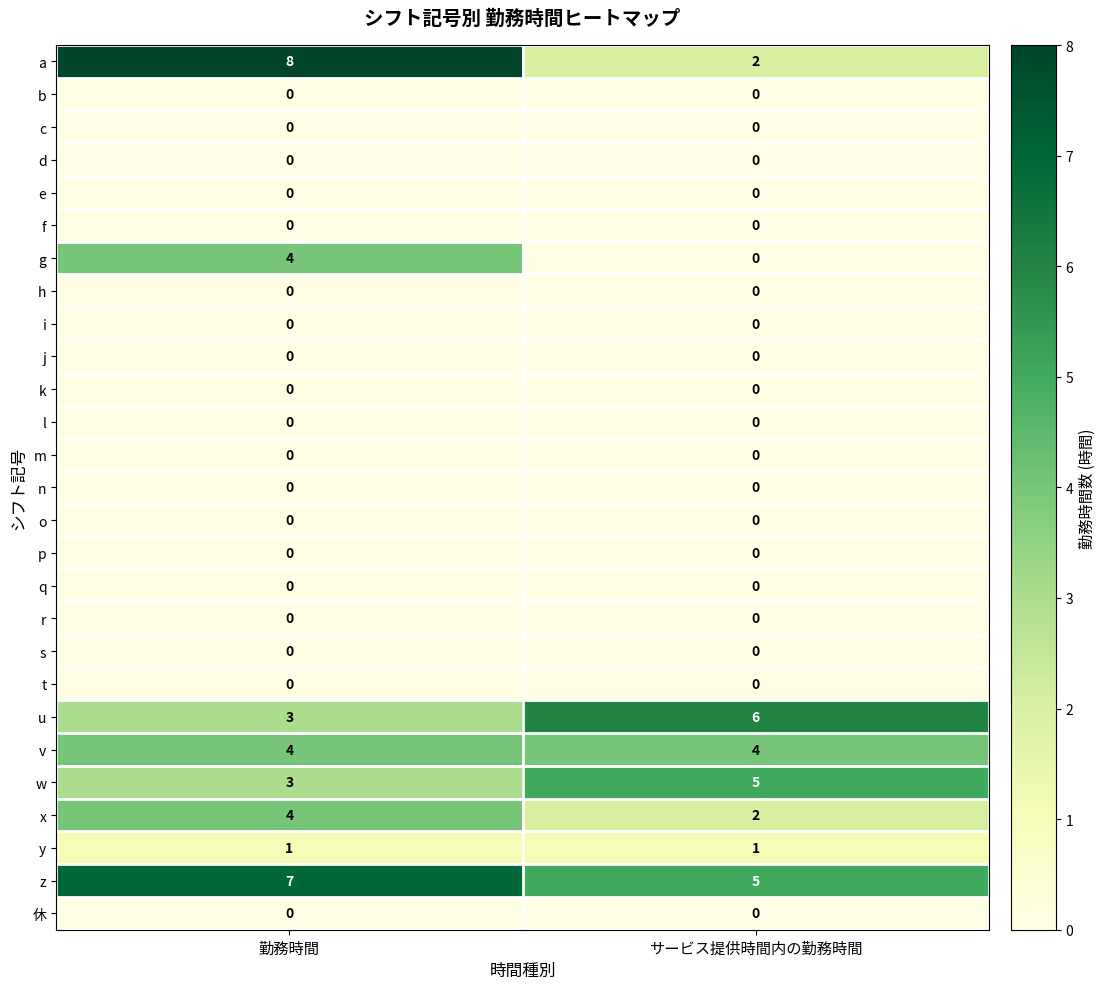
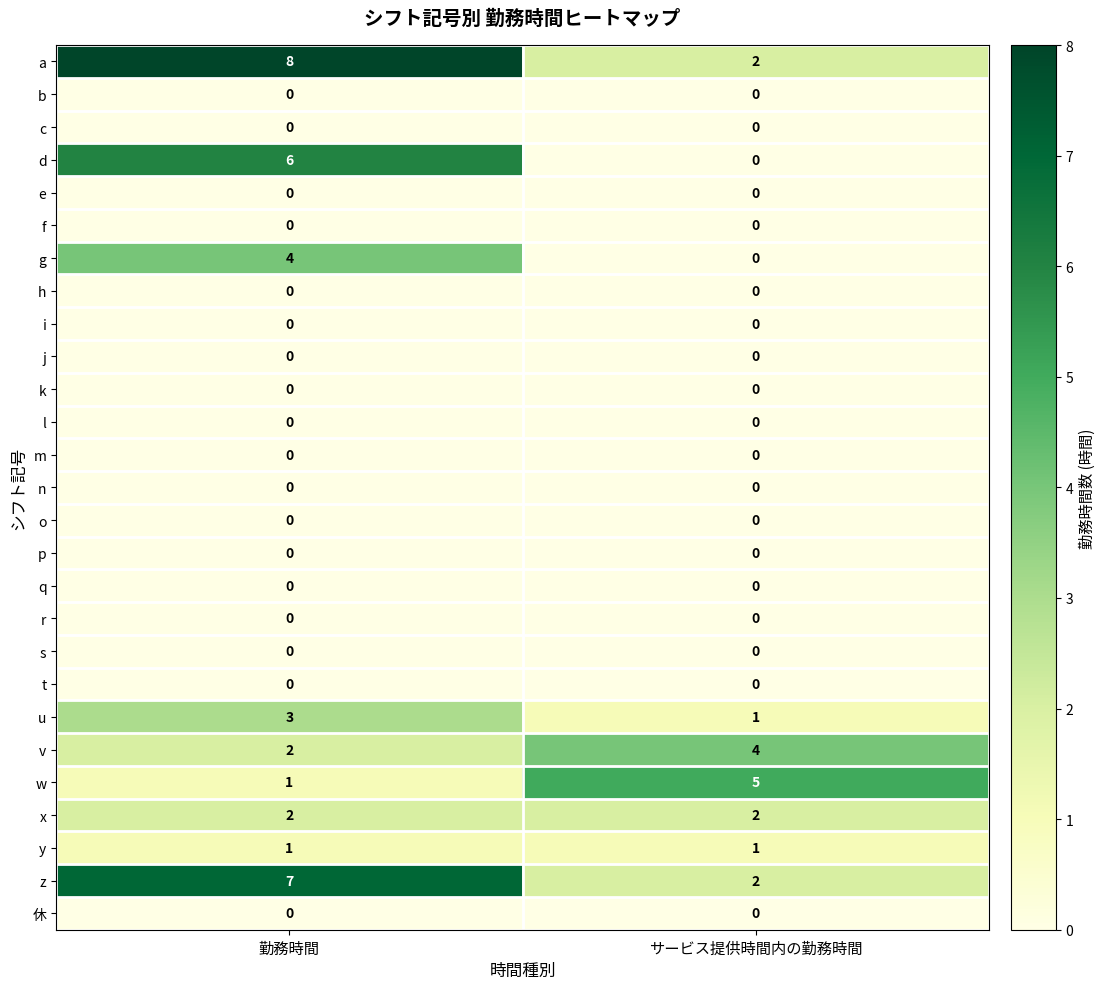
d, 勤務時間: 0 -> 6
u, サービス提供時間内の勤務時間: 6 -> 1
v, 勤務時間: 4 -> 2
w, 勤務時間: 3 -> 1
x, 勤務時間: 4 -> 2
z, サービス提供時間内の勤務時間: 5 -> 2
